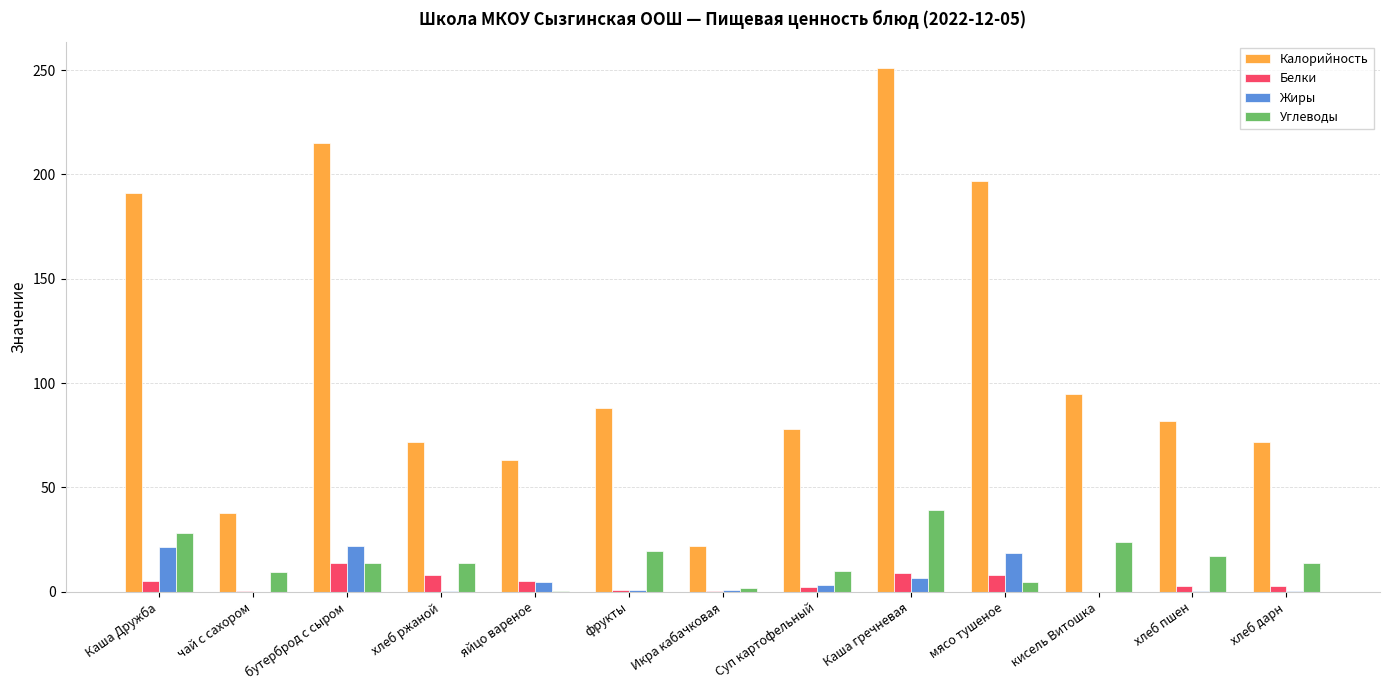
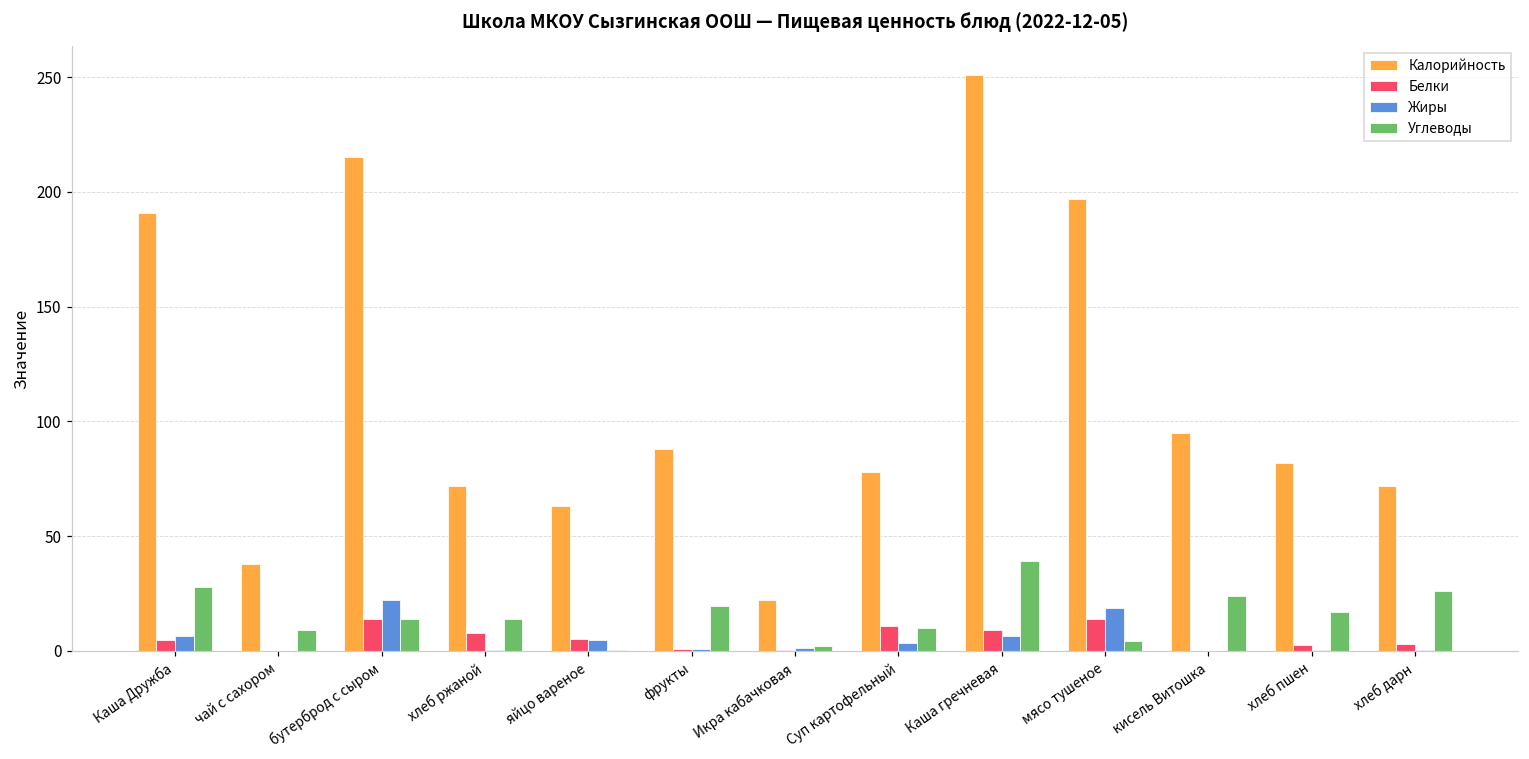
Жиры, Каша Дружба: 22 -> 7
Белки, Суп картофельный: 2 -> 11
Белки, мясо тушеное: 8 -> 14
Углеводы, хлеб дарн: 14 -> 26
